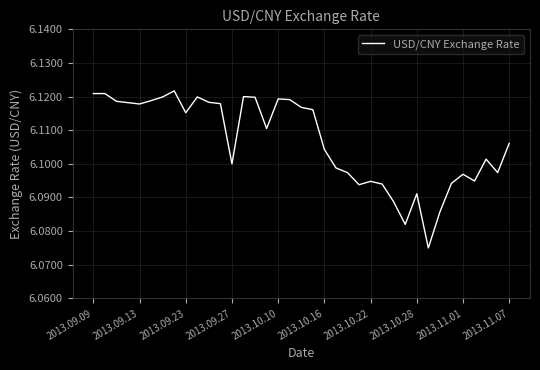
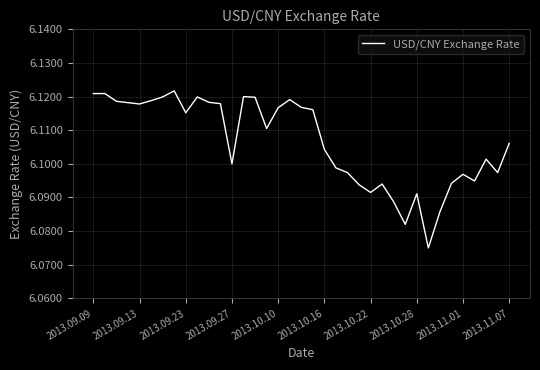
2013.10.10: 6.119 -> 6.117
2013.10.22: 6.095 -> 6.092
